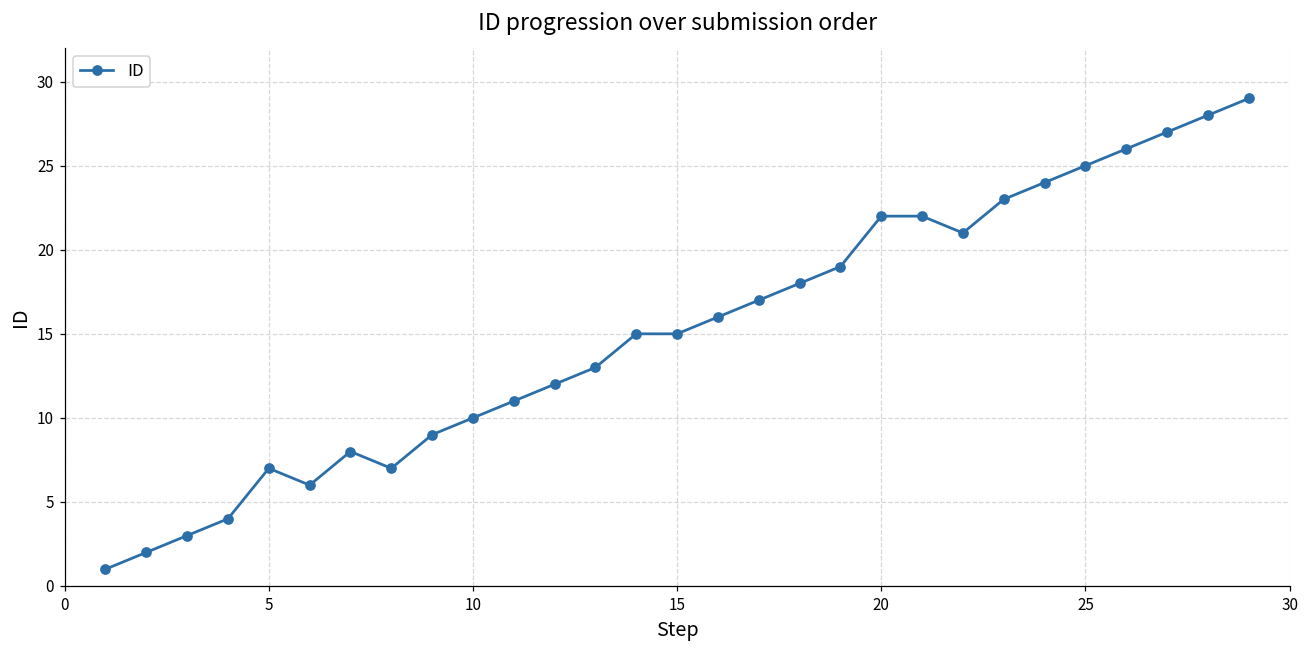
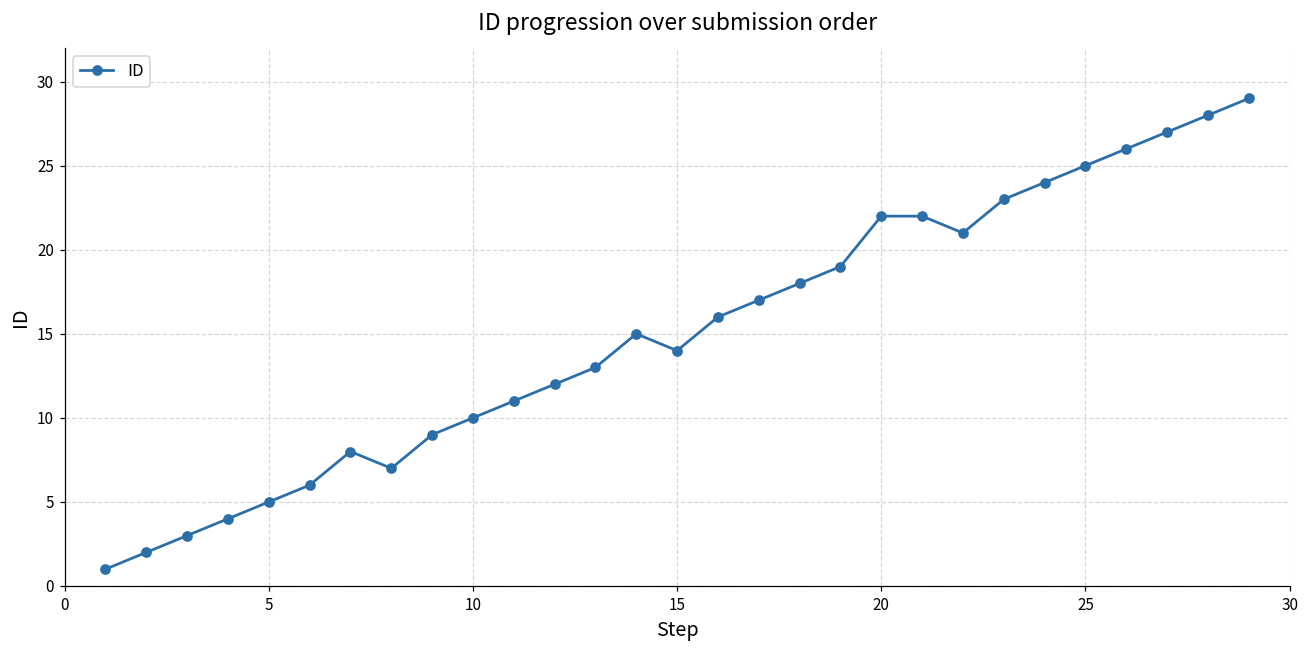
5: 7 -> 5
15: 15 -> 14
